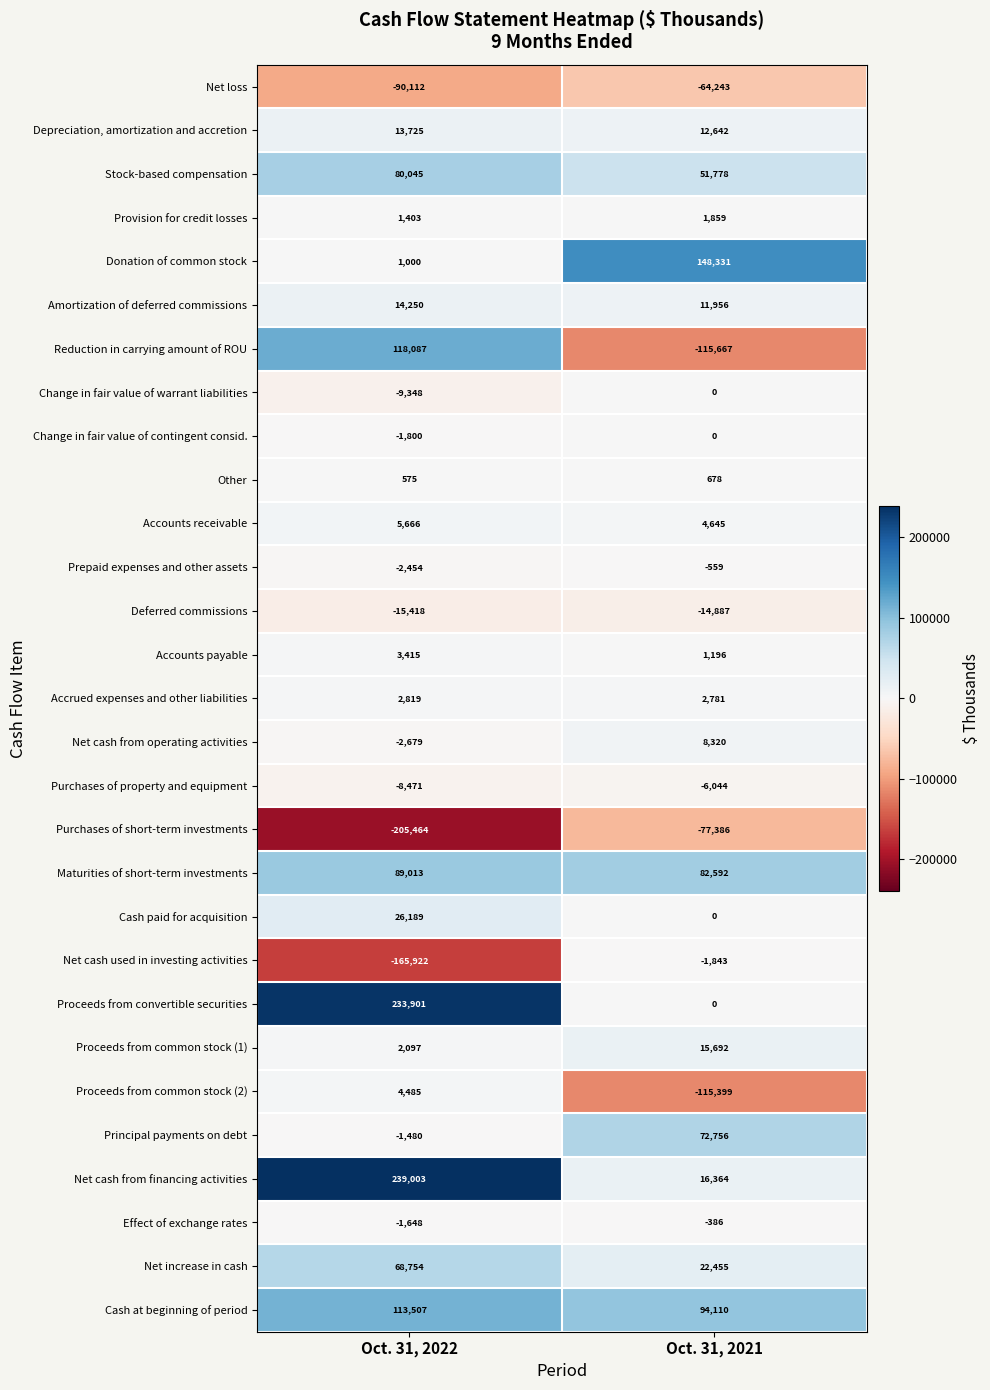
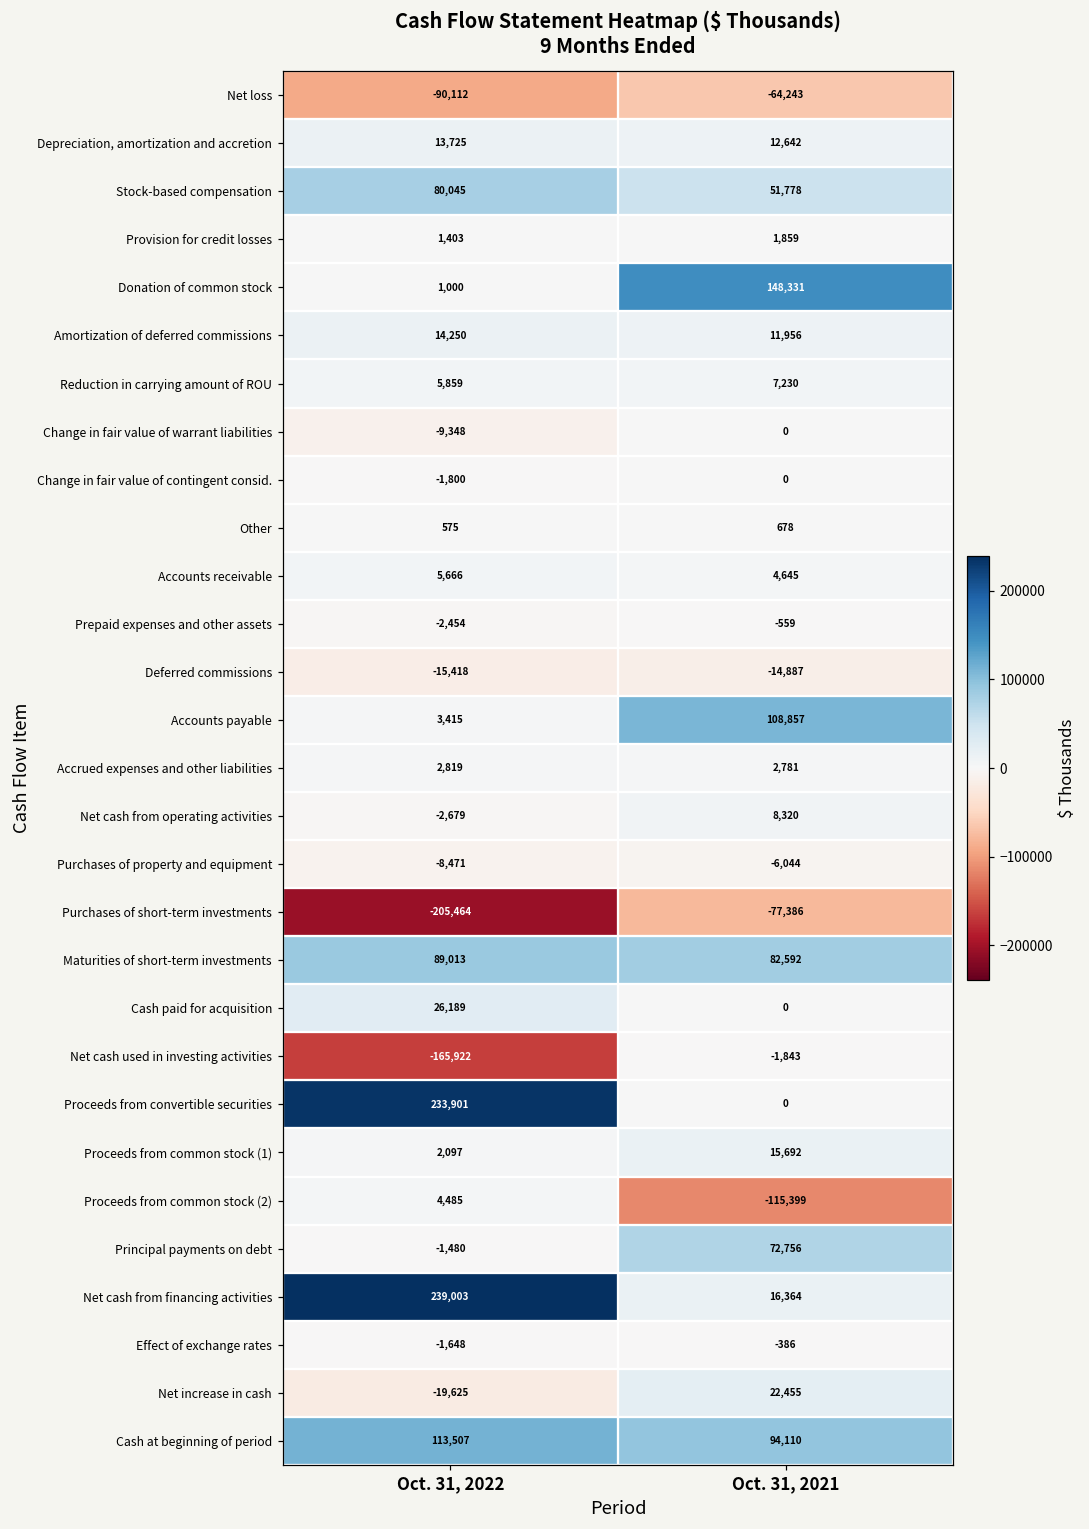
Reduction in carrying amount of ROU, Oct. 31, 2022: 118,087 -> 5,859
Reduction in carrying amount of ROU, Oct. 31, 2021: -115,667 -> 7,230
Accounts payable, Oct. 31, 2021: 1,196 -> 108,857
Net increase in cash, Oct. 31, 2022: 68,754 -> -19,625
